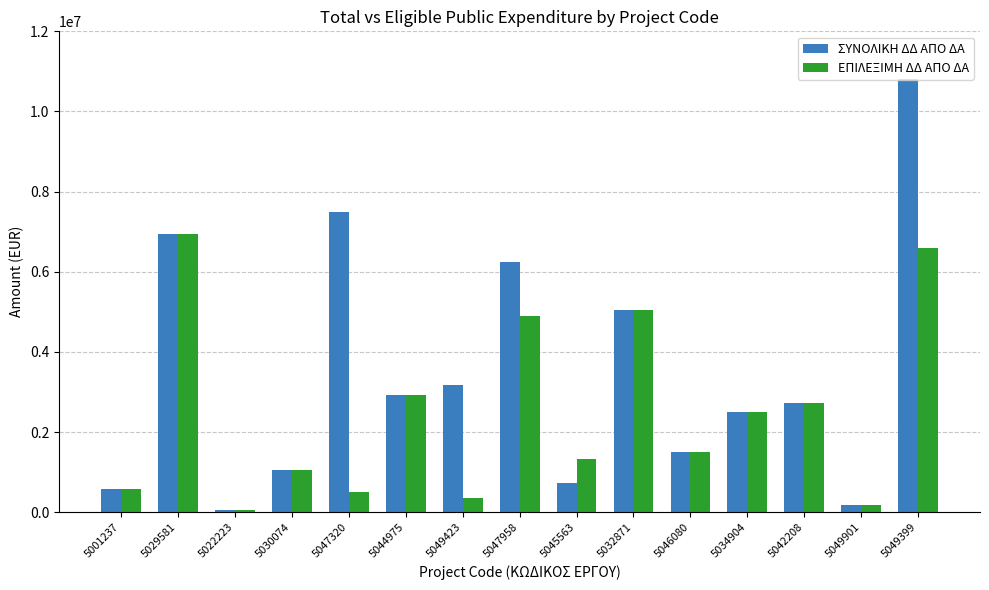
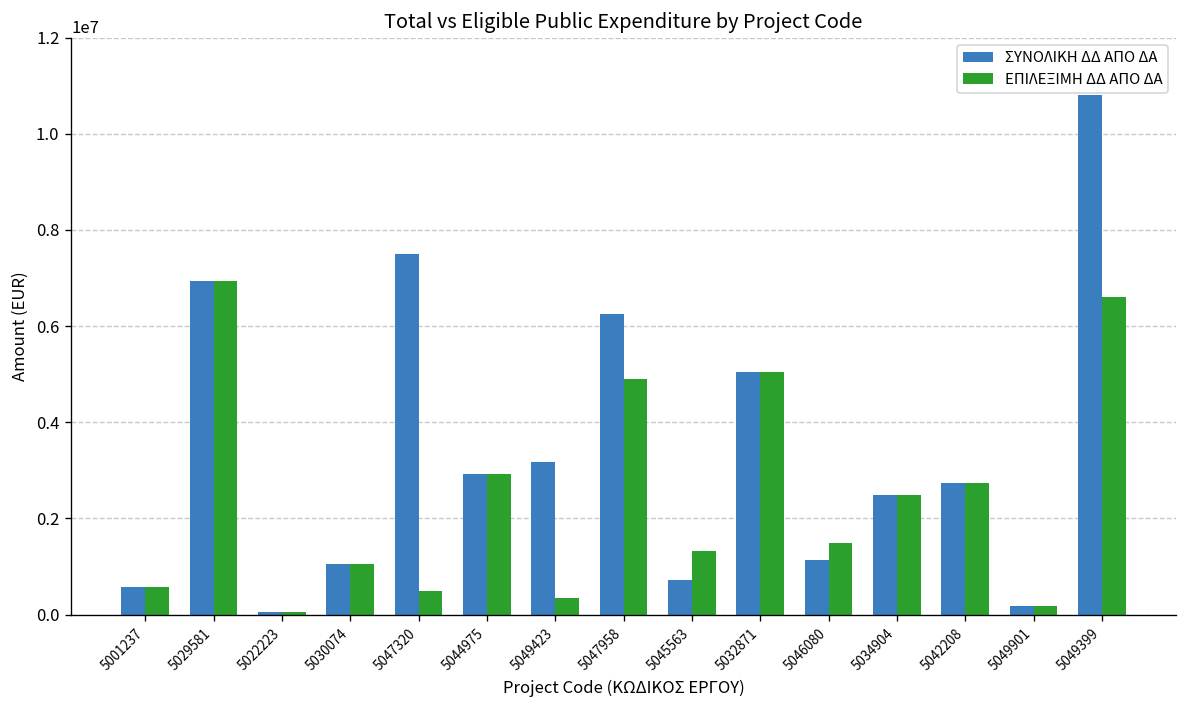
ΣΥΝΟΛΙΚΗ ΔΔ ΑΠΟ ΔΑ, 5046080: 1500000 -> 1100000
